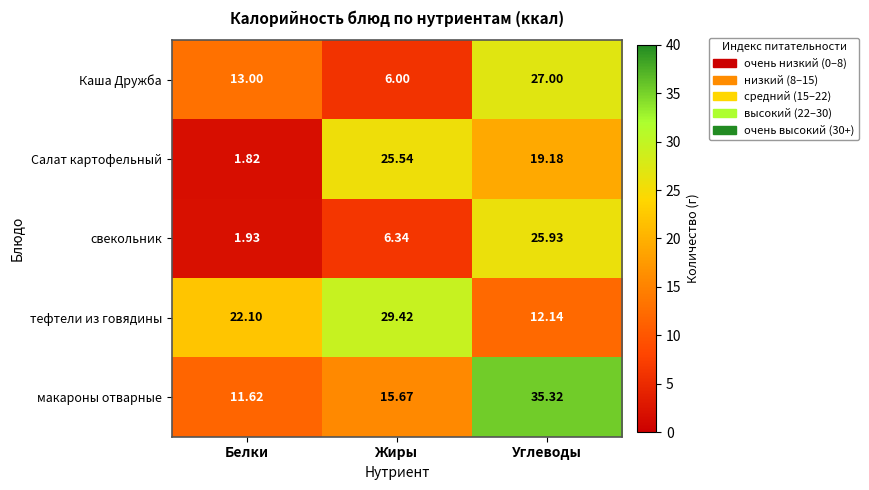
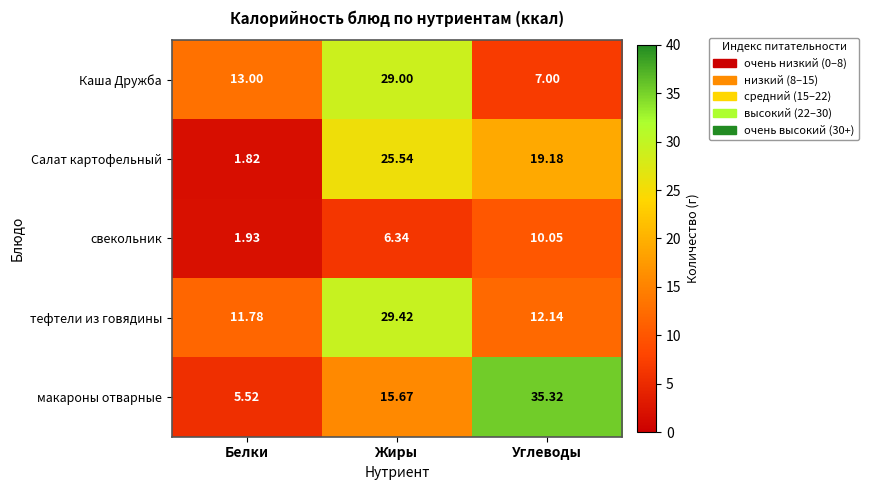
Каша Дружба, Жиры: 6.00 -> 29.00
Каша Дружба, Углеводы: 27.00 -> 7.00
свекольник, Углеводы: 25.93 -> 10.05
тефтели из говядины, Белки: 22.10 -> 11.78
макароны отварные, Белки: 11.62 -> 5.52
